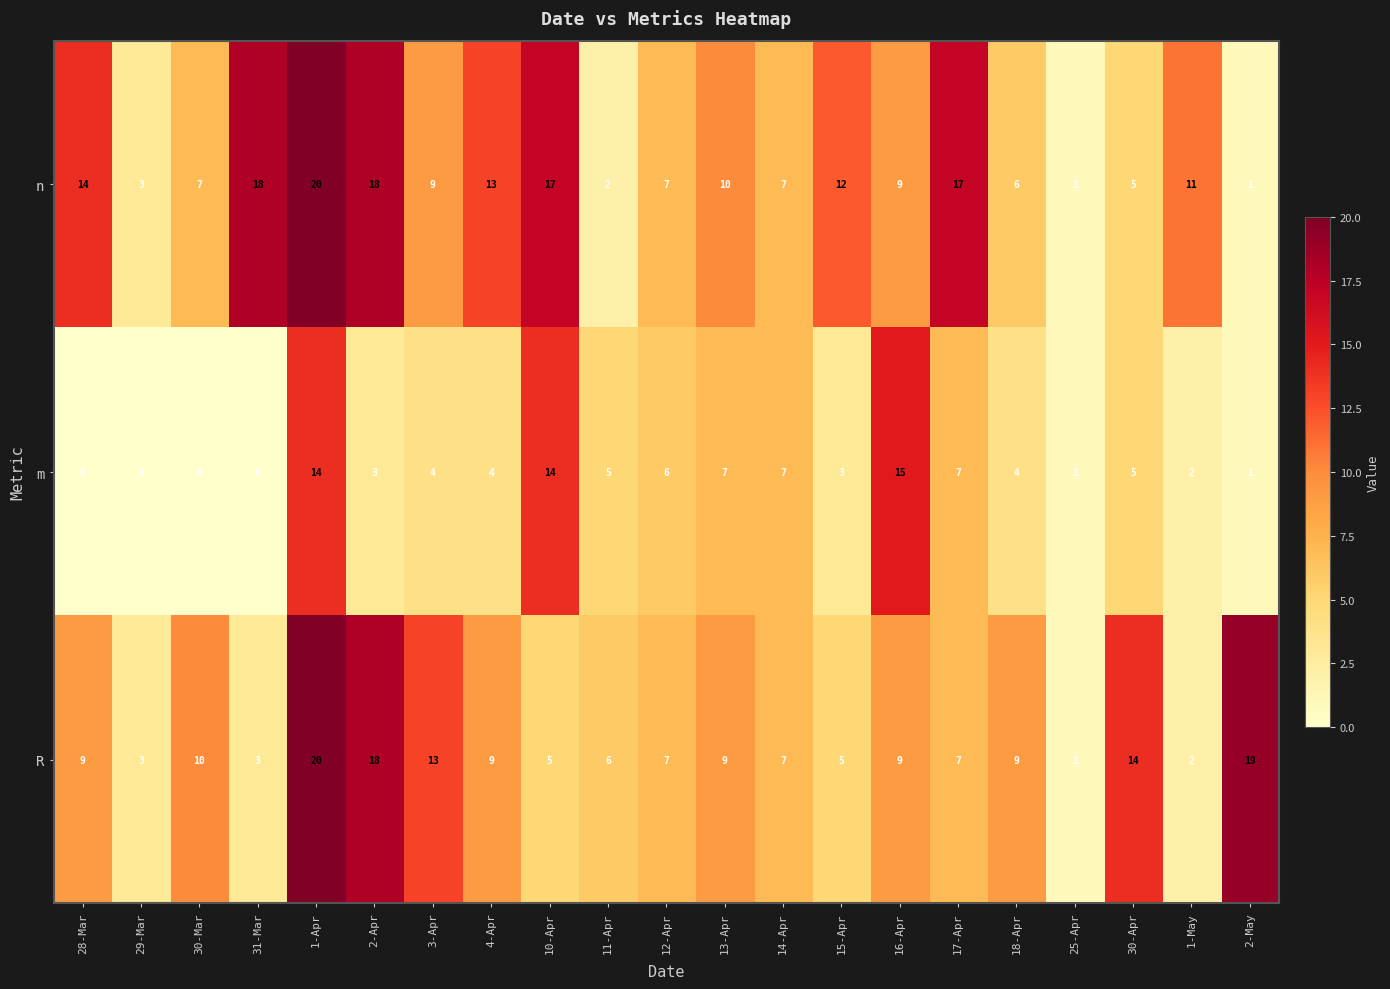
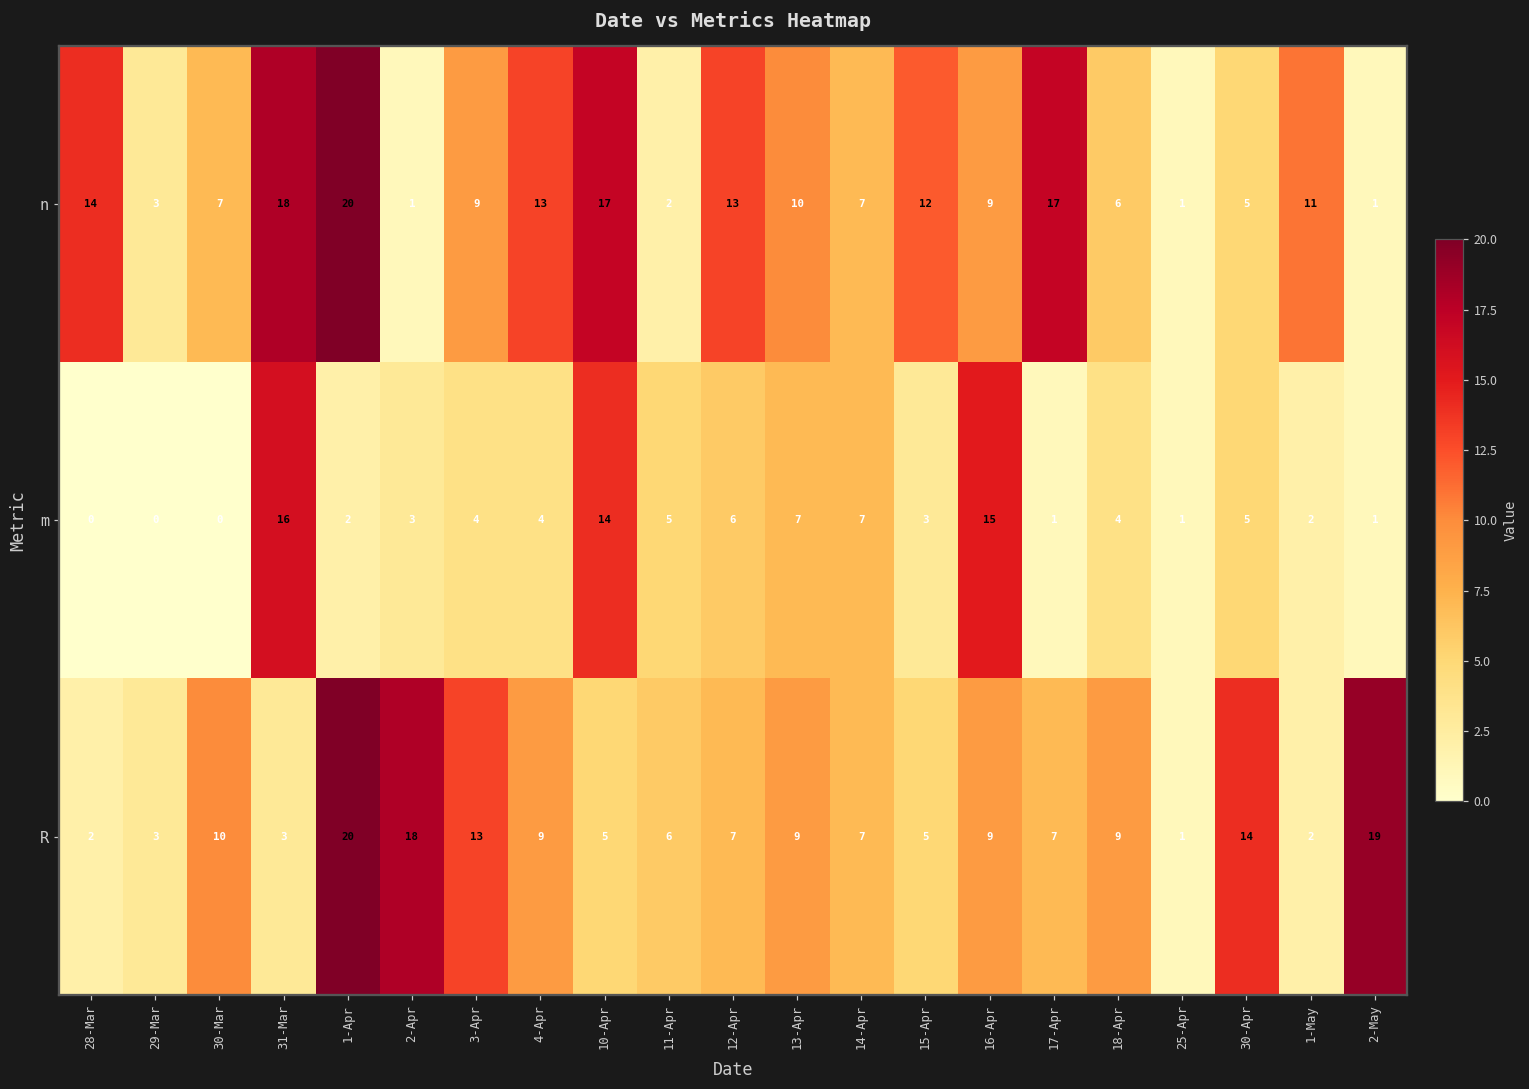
n, 2-Apr: 18 -> 1
n, 12-Apr: 7 -> 13
m, 31-Mar: 0 -> 16
m, 1-Apr: 14 -> 2
m, 17-Apr: 7 -> 1
R, 28-Mar: 9 -> 2
